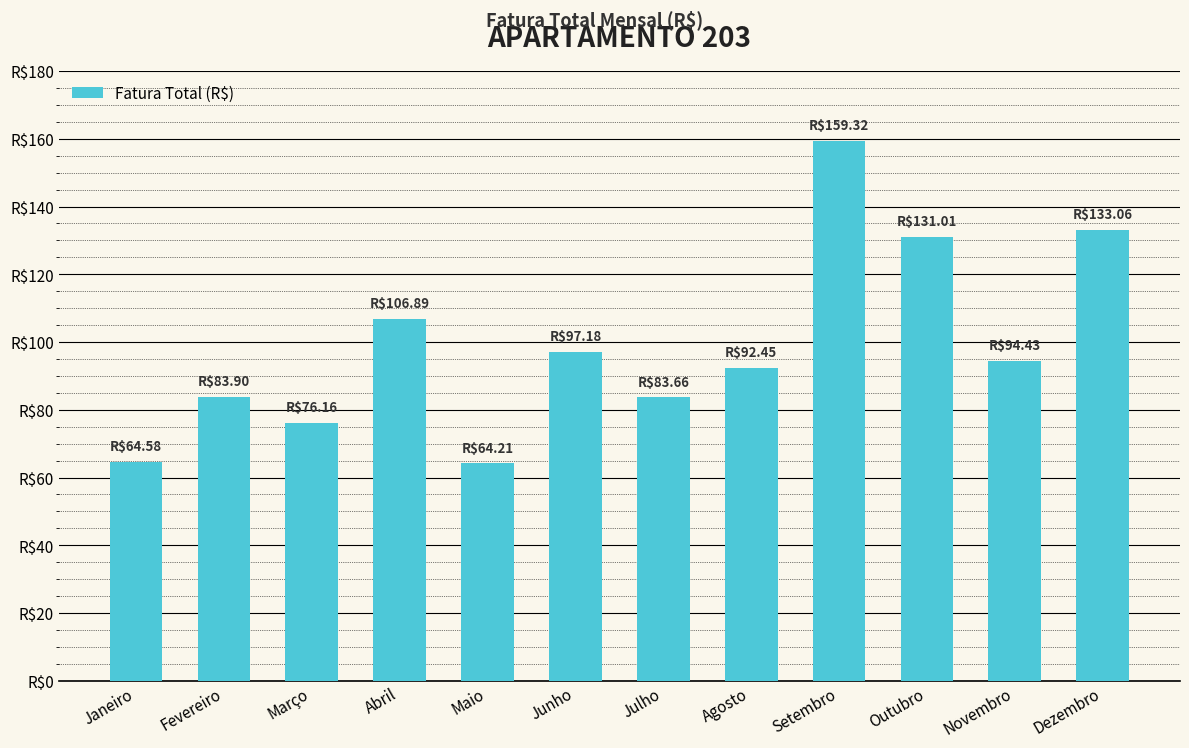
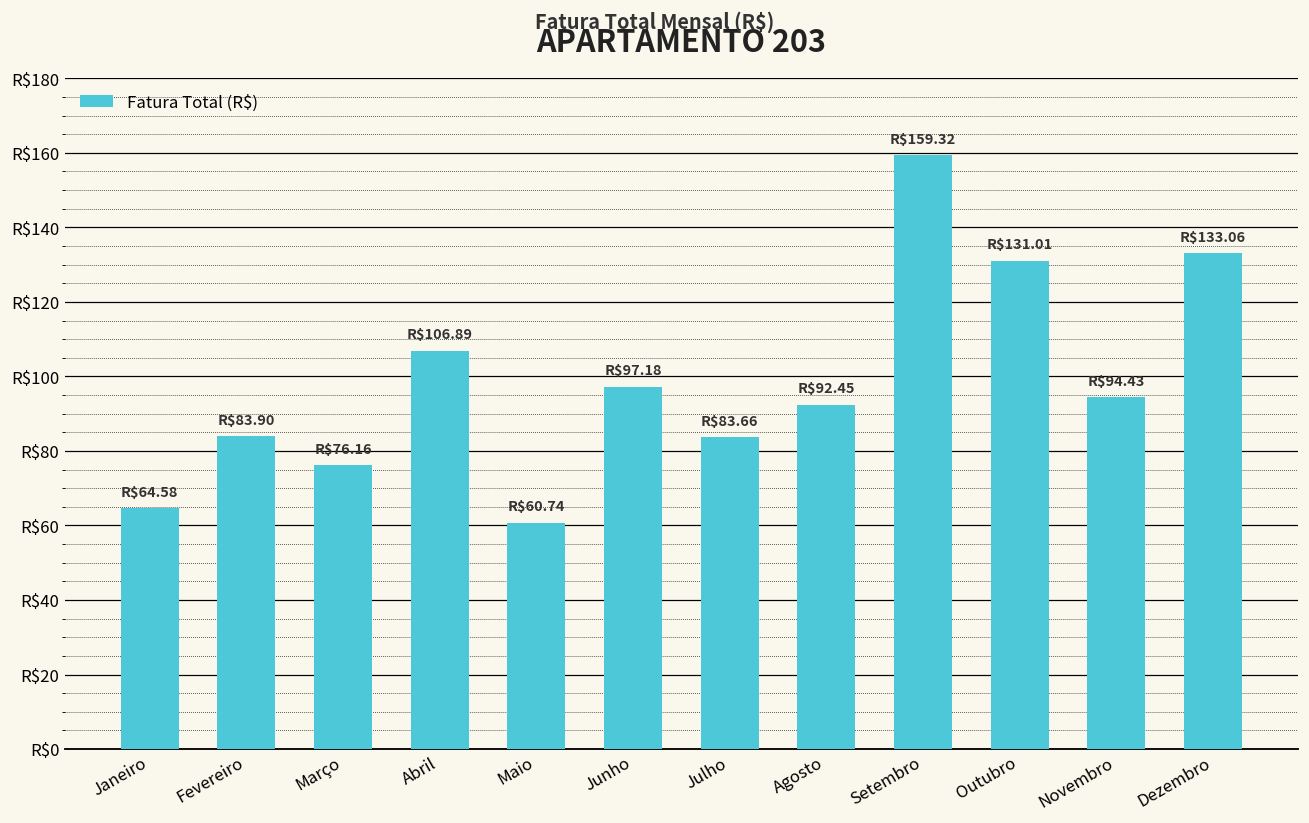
Maio: $64.21 -> $60.74
